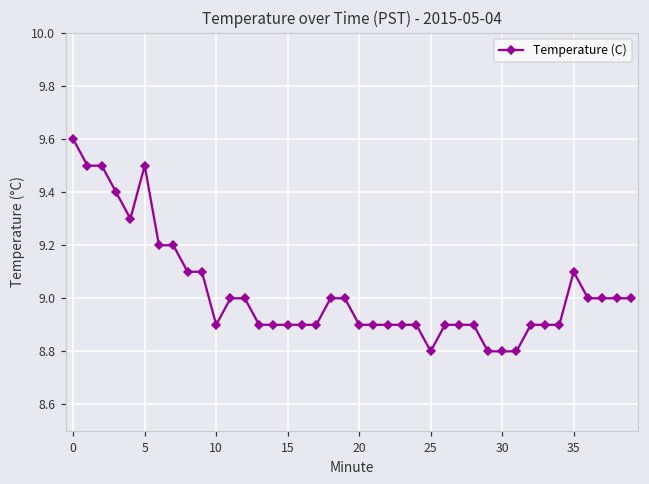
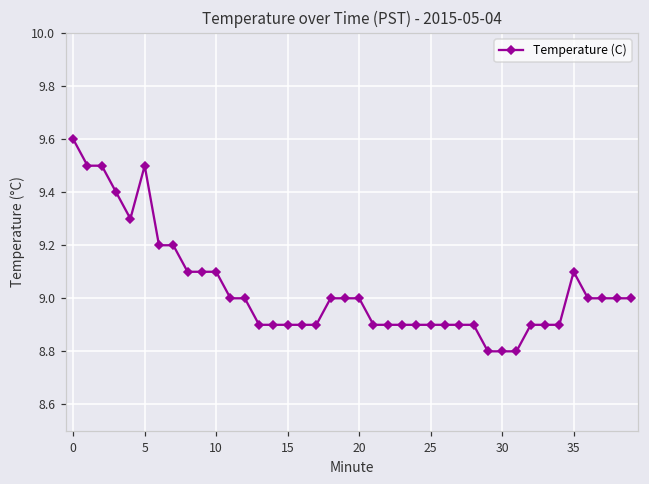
10: 8.9 -> 9.1
20: 8.9 -> 9.0
25: 8.8 -> 8.9
